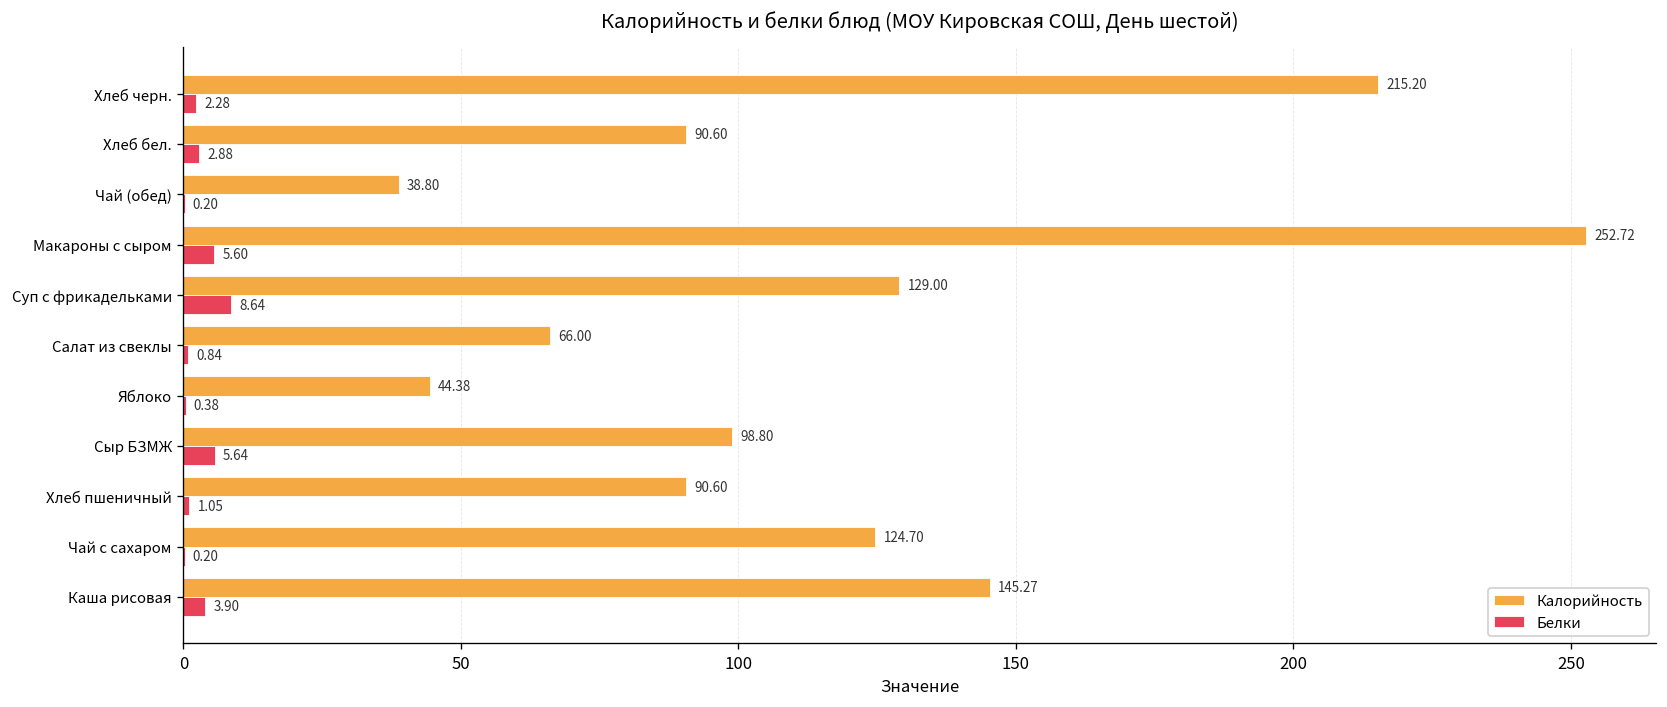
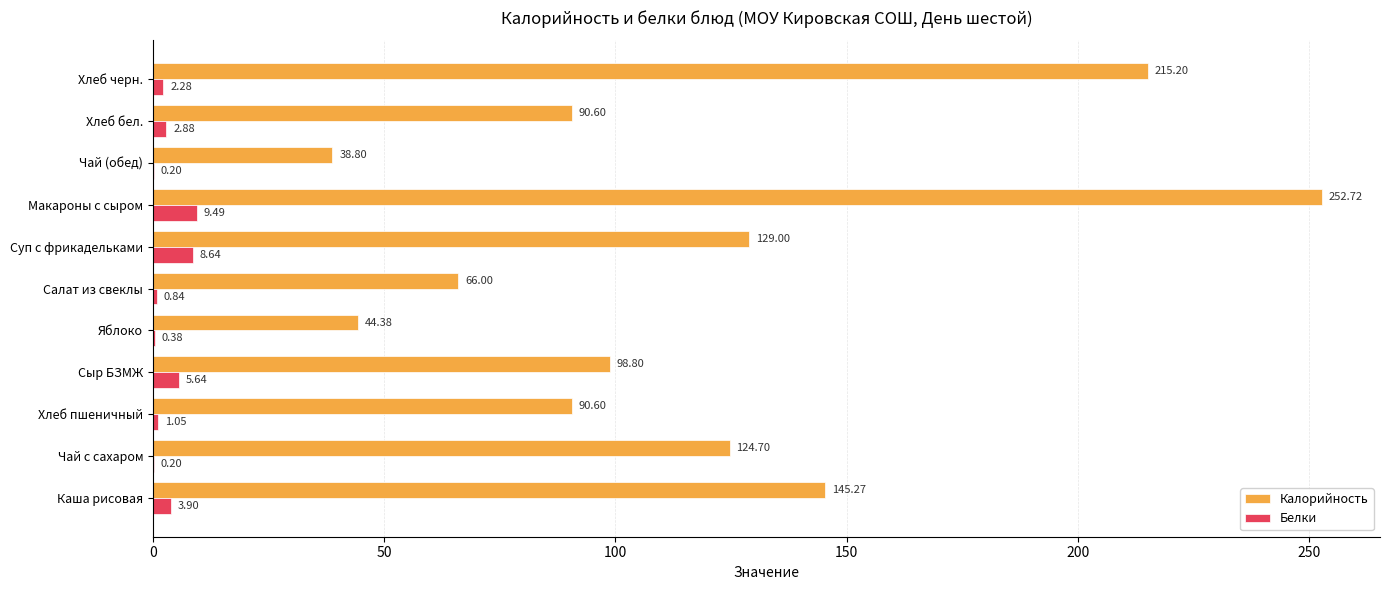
Белки, Макароны с сыром: 5.60 -> 9.49
